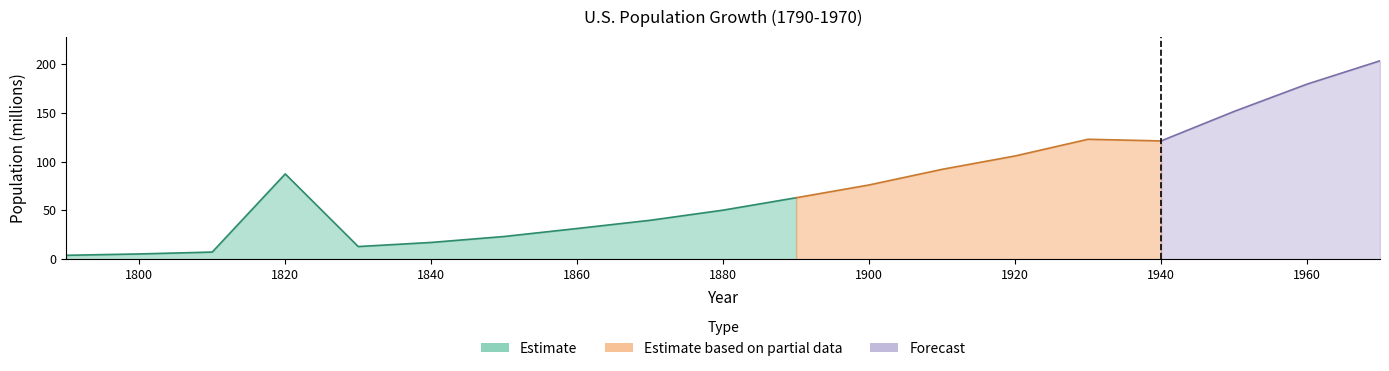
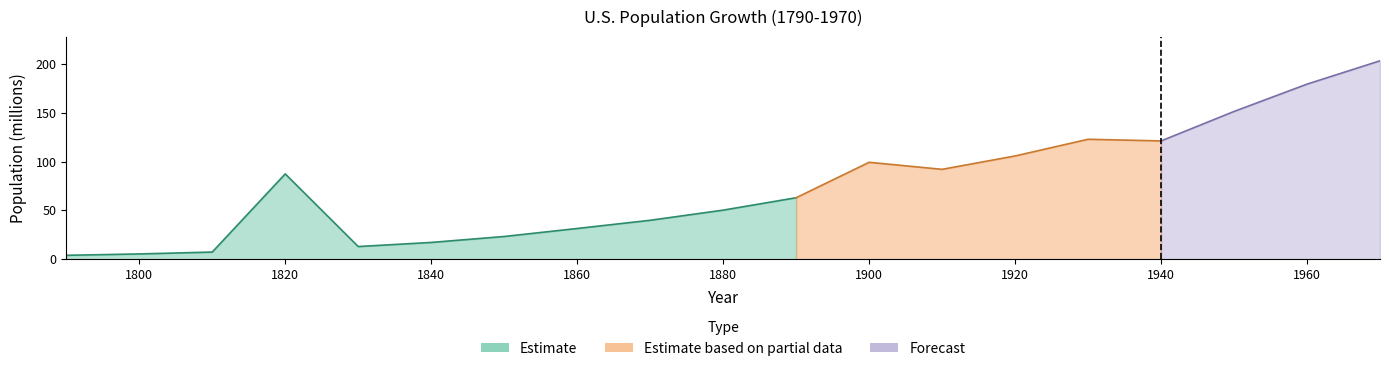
Estimate based on partial data, 1900: 80 -> 100
